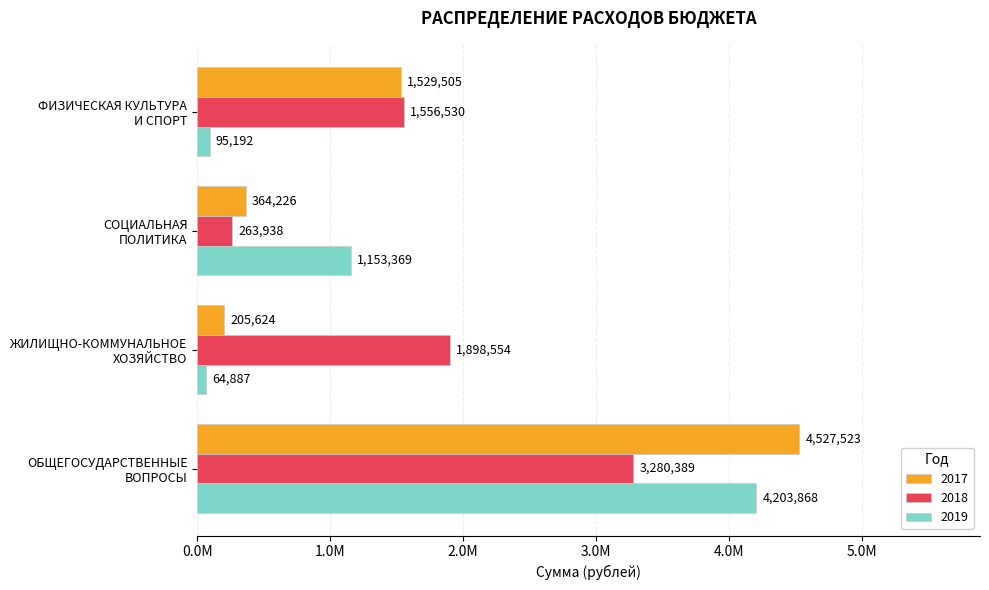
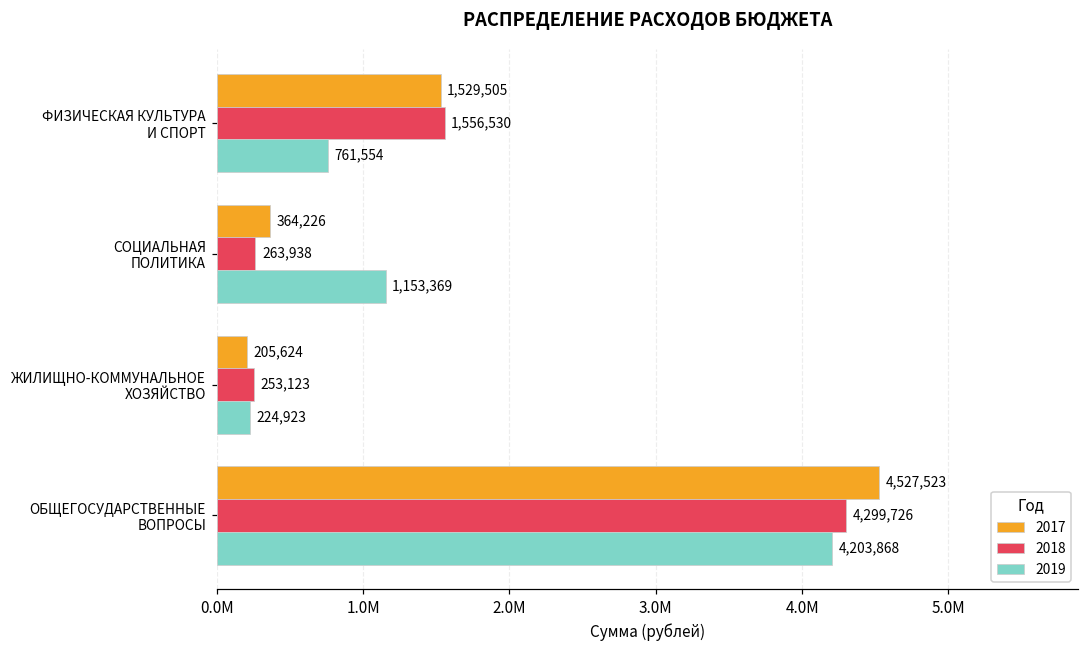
2019, ФИЗИЧЕСКАЯ КУЛЬТУРА И СПОРТ: 95,192 -> 761,554
2018, ЖИЛИЩНО-КОММУНАЛЬНОЕ ХОЗЯЙСТВО: 1,898,554 -> 253,123
2019, ЖИЛИЩНО-КОММУНАЛЬНОЕ ХОЗЯЙСТВО: 64,887 -> 224,923
2018, ОБЩЕГОСУДАРСТВЕННЫЕ ВОПРОСЫ: 3,280,389 -> 4,299,726
